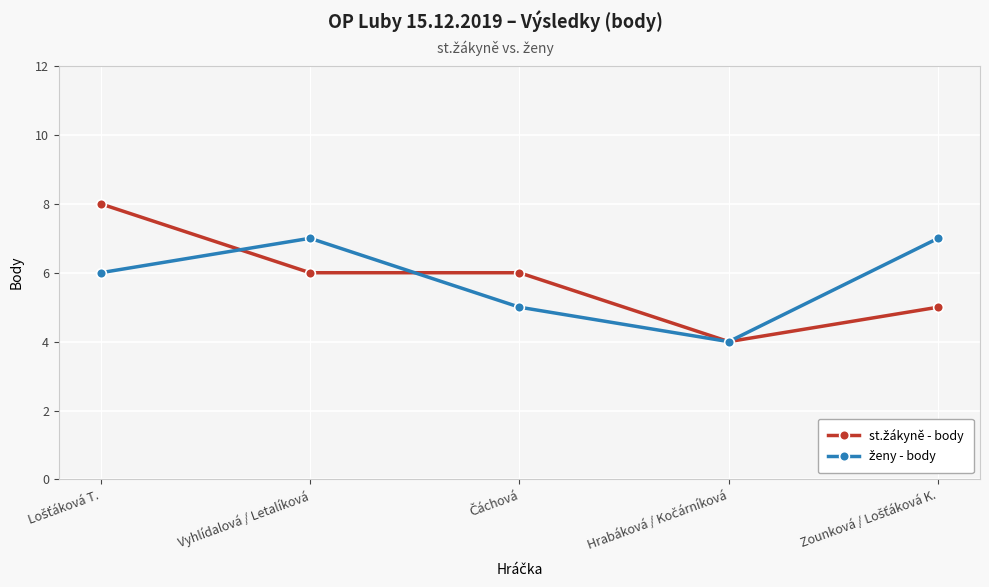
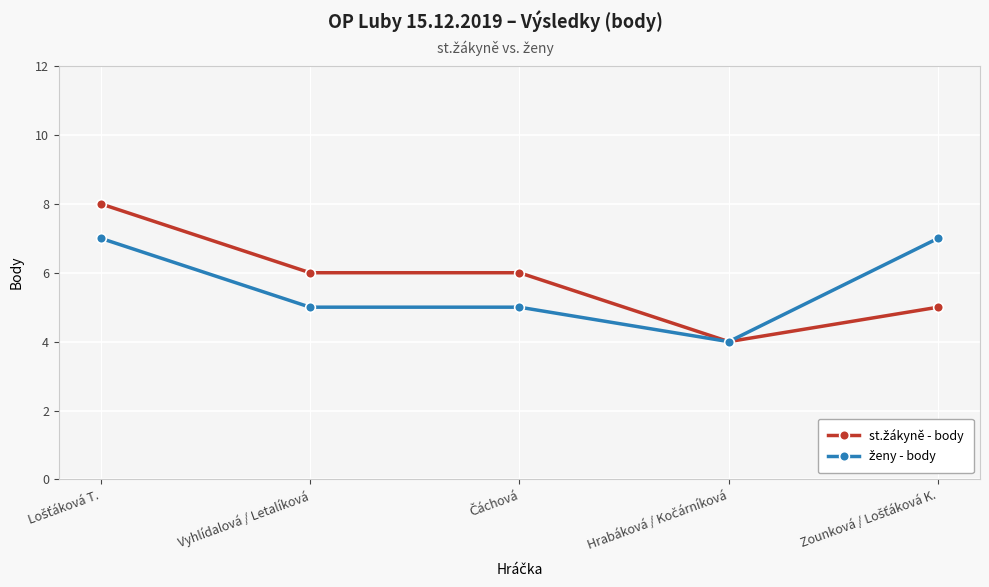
ženy - body, Lošťáková T.: 6 -> 7
ženy - body, Vyhlídalová / Letalíková: 7 -> 5
